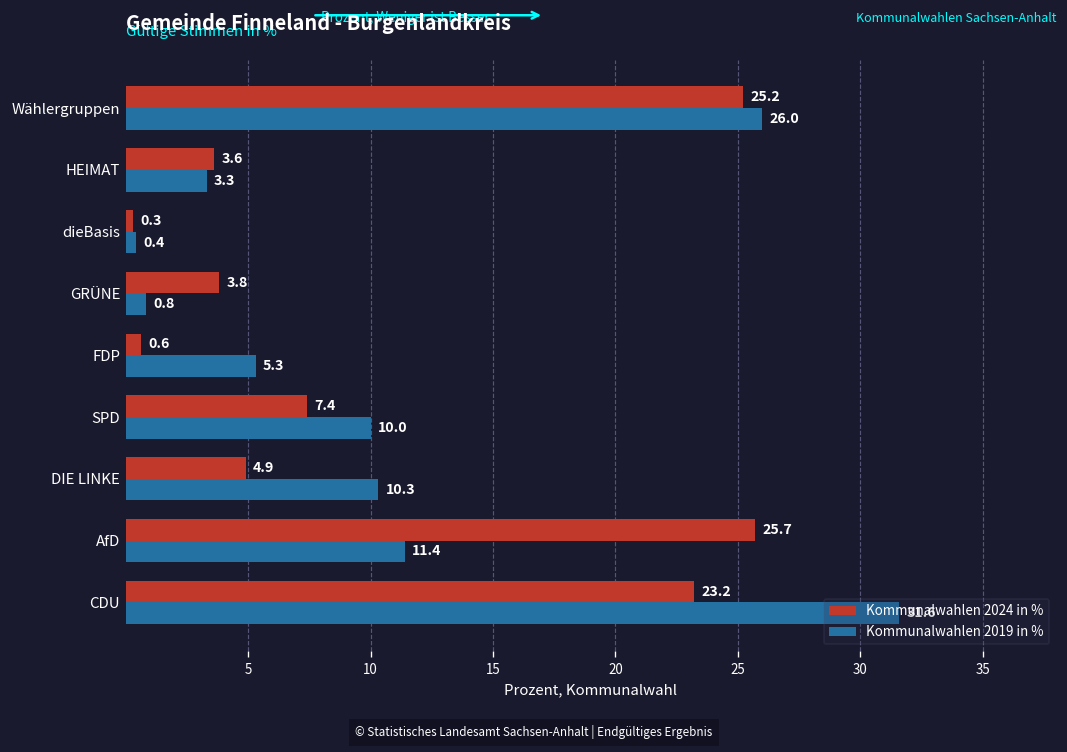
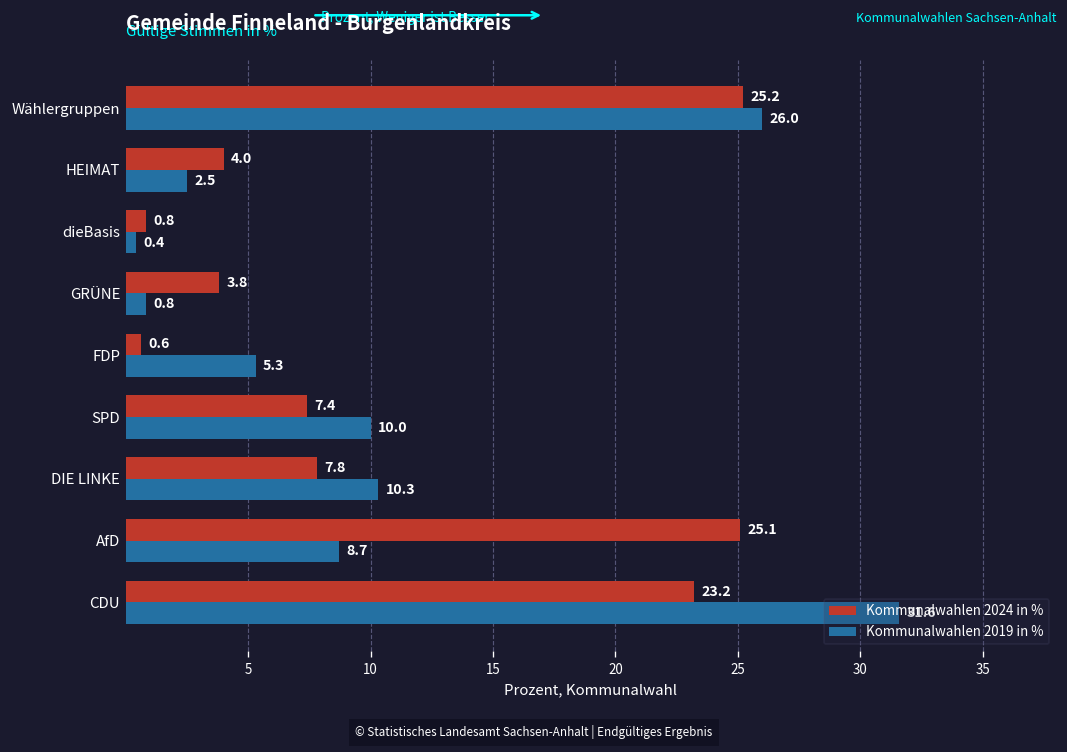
Kommunalwahlen 2024 in %, HEIMAT: 3.6 -> 4.0
Kommunalwahlen 2019 in %, HEIMAT: 3.3 -> 2.5
Kommunalwahlen 2024 in %, dieBasis: 0.3 -> 0.8
Kommunalwahlen 2024 in %, DIE LINKE: 4.9 -> 7.8
Kommunalwahlen 2024 in %, AfD: 25.7 -> 25.1
Kommunalwahlen 2019 in %, AfD: 11.4 -> 8.7
